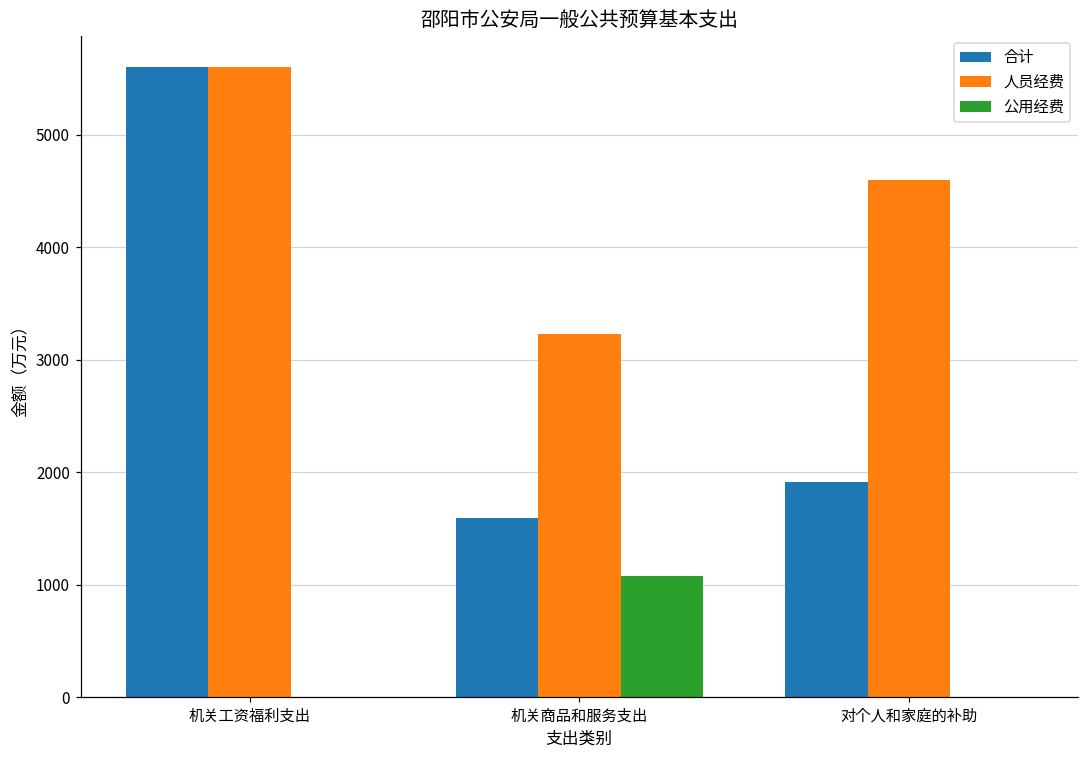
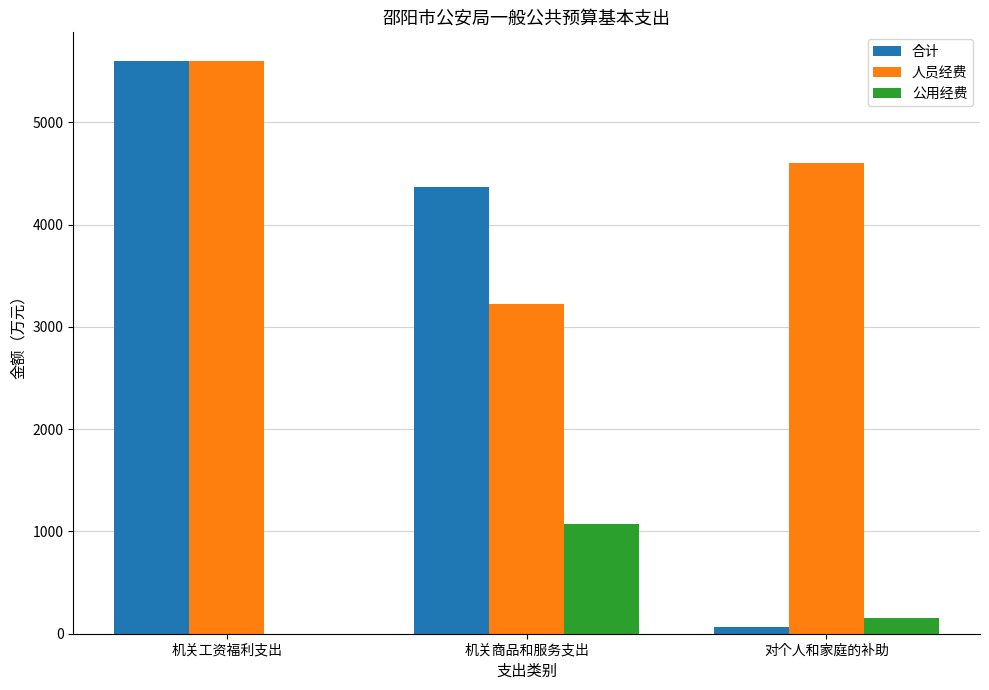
合计, 机关商品和服务支出: 1590 -> 4370
合计, 对个人和家庭的补助: 1920 -> 60
公用经费, 对个人和家庭的补助: 0 -> 150
